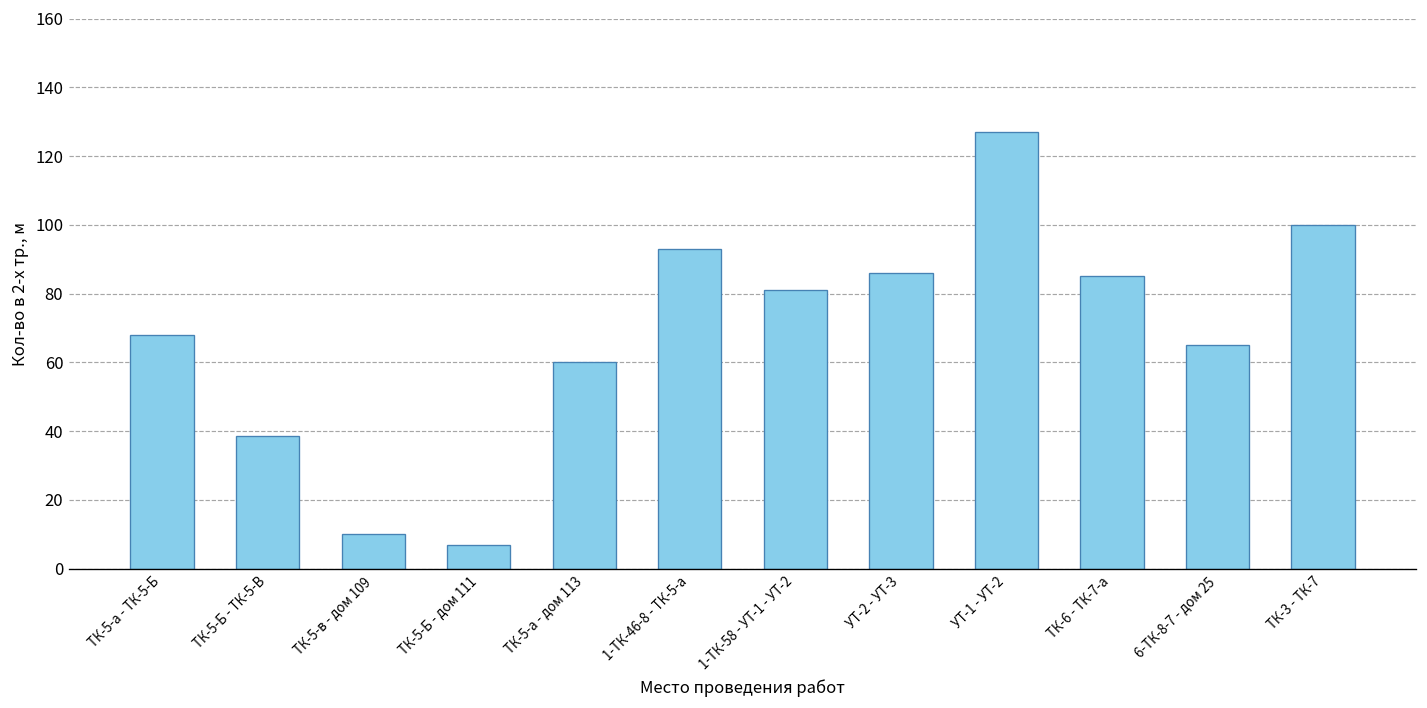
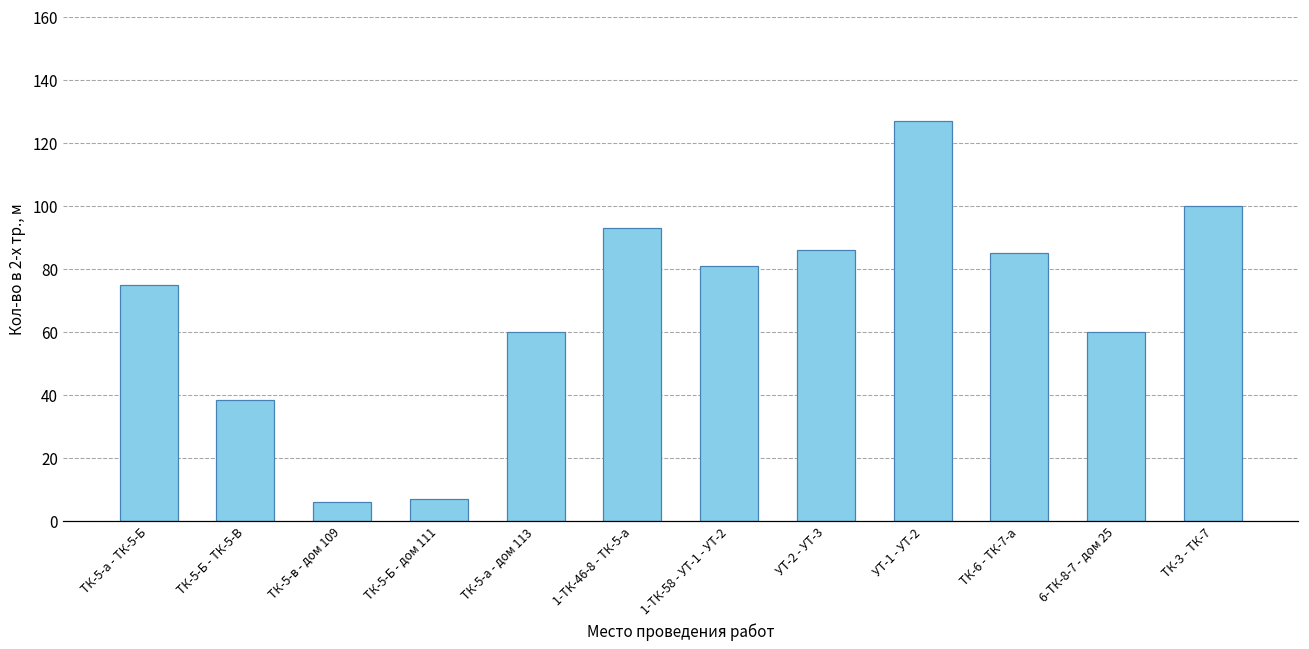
ТК-5-а - ТК-5-Б: 68 -> 75
ТК-5-в - дом 109: 10 -> 6
6-ТК-8-7 - дом 25: 65 -> 60
